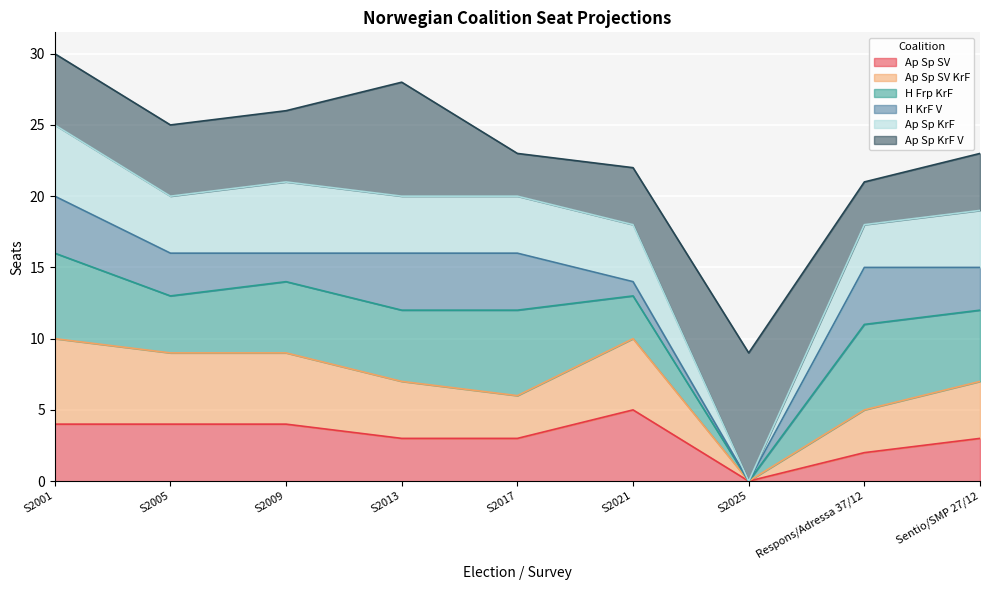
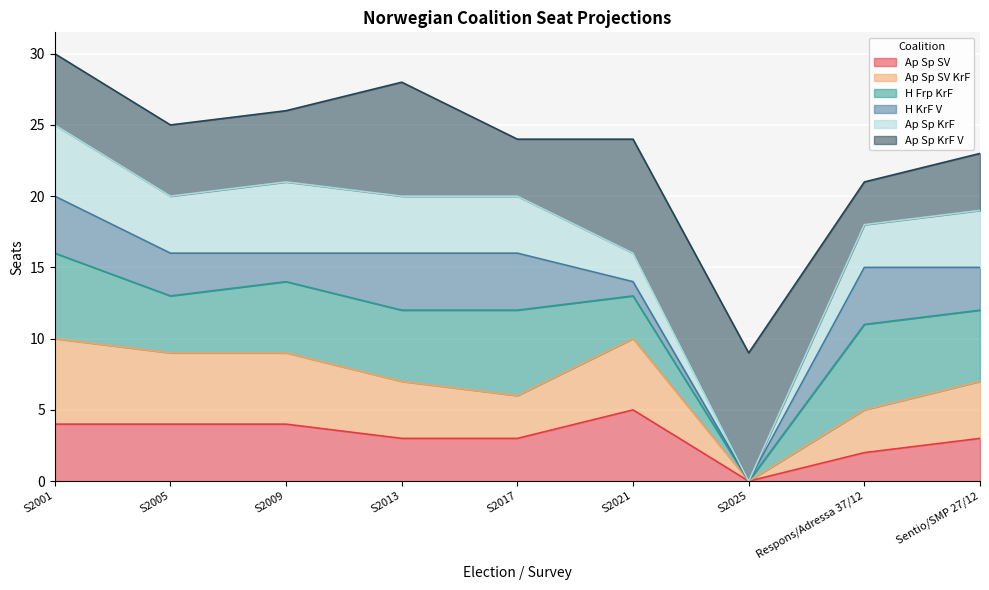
Ap Sp KrF V, S2017: 3 -> 4
Ap Sp KrF, S2021: 4 -> 2
Ap Sp KrF V, S2021: 4 -> 8
